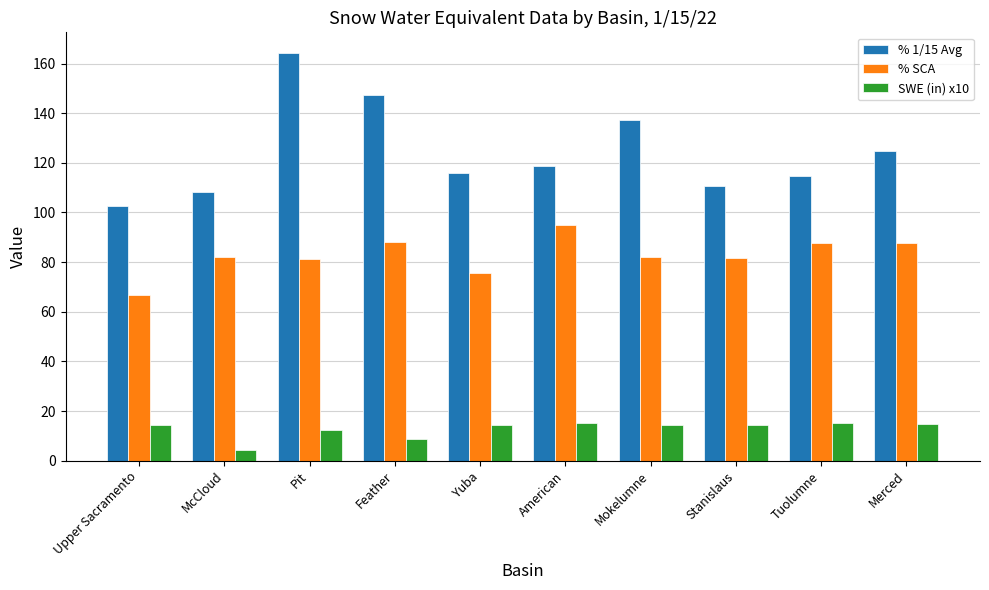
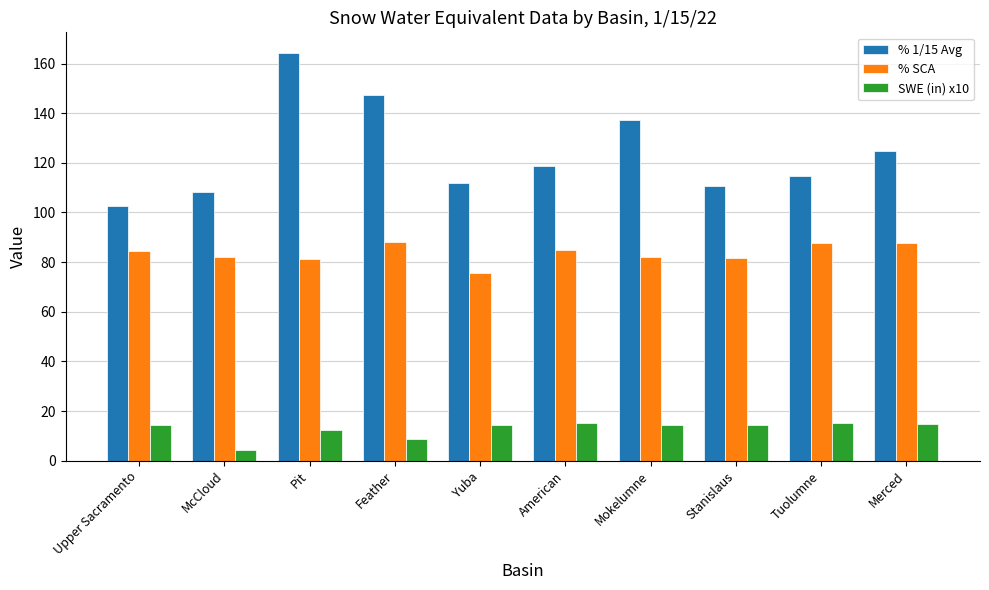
% SCA, Upper Sacramento: 67 -> 85
% 1/15 Avg, Yuba: 116 -> 112
% SCA, American: 95 -> 85
